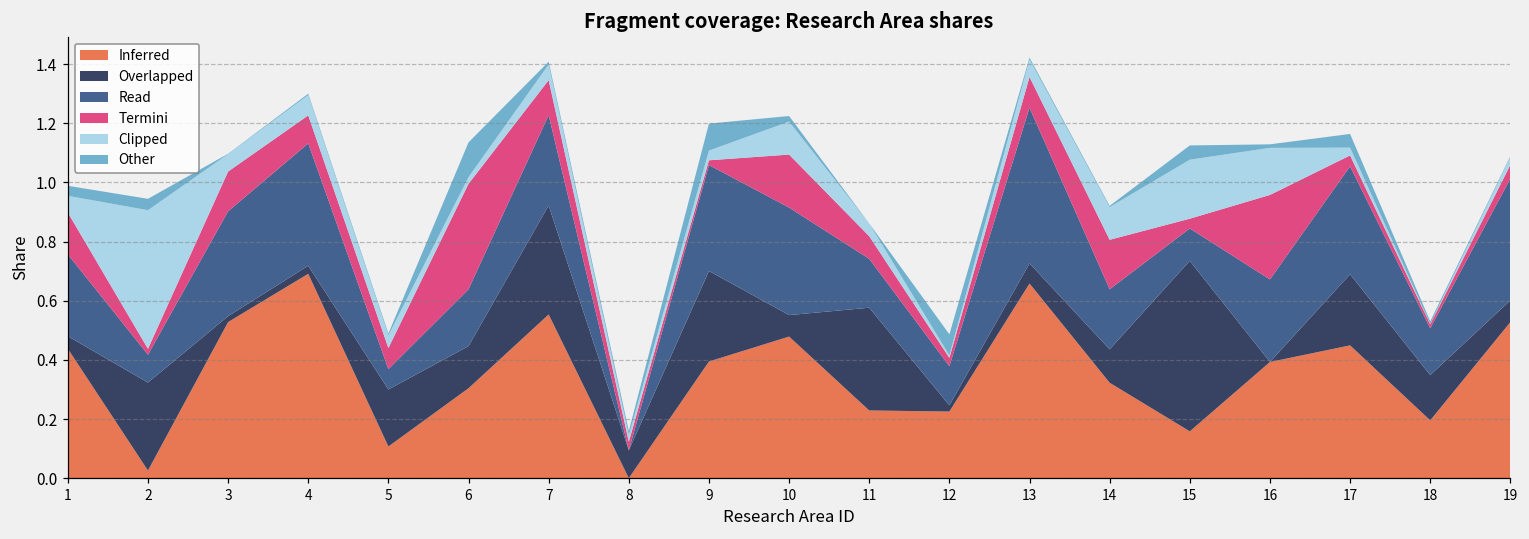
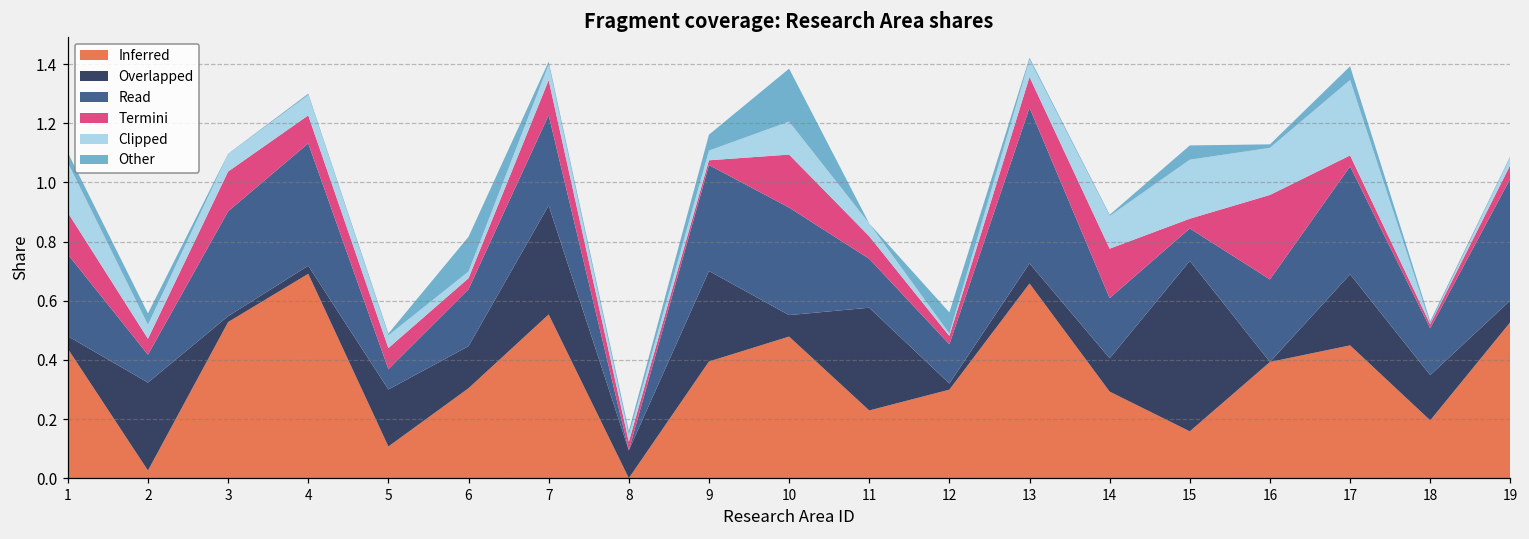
Clipped, 1: 0.06 -> 0.17
Termini, 2: 0.02 -> 0.05
Clipped, 2: 0.47 -> 0.05
Termini, 6: 0.36 -> 0.04
Other, 9: 0.09 -> 0.05
Other, 10: 0.02 -> 0.18
Inferred, 12: 0.23 -> 0.30
Inferred, 14: 0.32 -> 0.29
Clipped, 17: 0.03 -> 0.26
